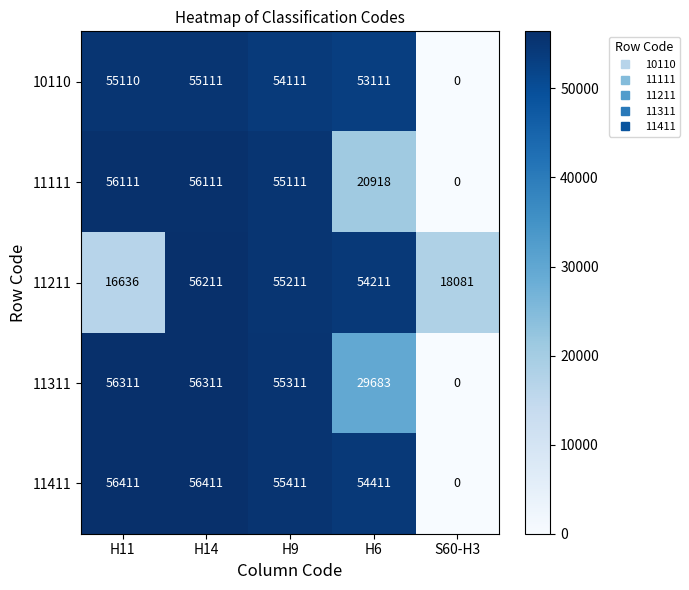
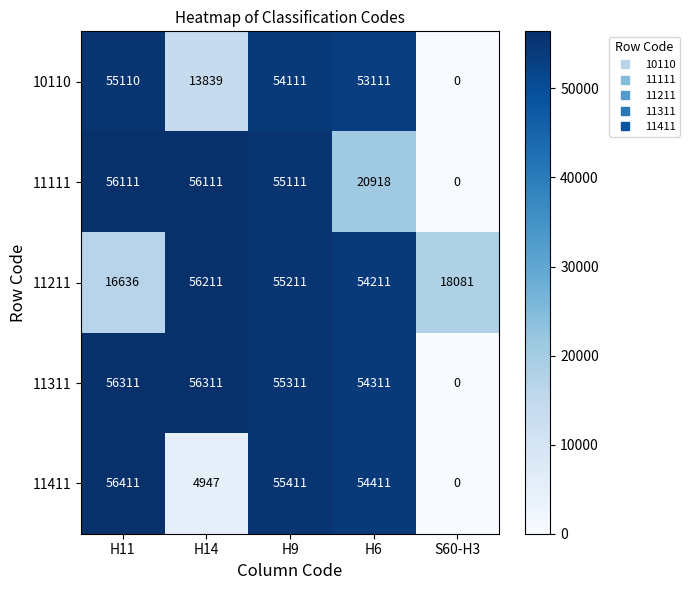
10110, H14: 55111 -> 13839
11311, H6: 29683 -> 54311
11411, H14: 56411 -> 4947
